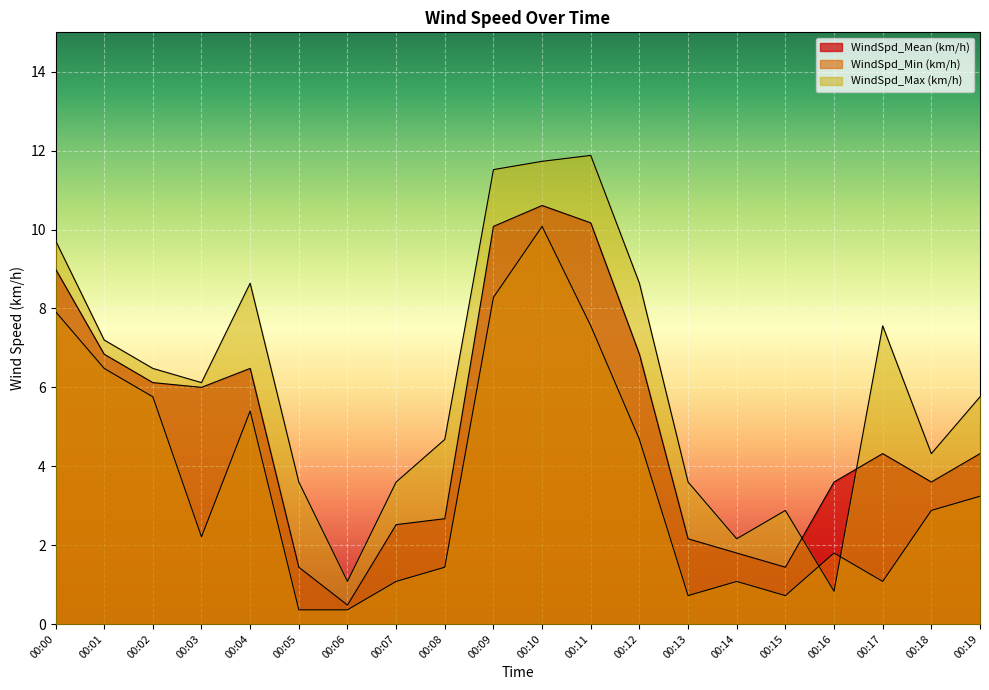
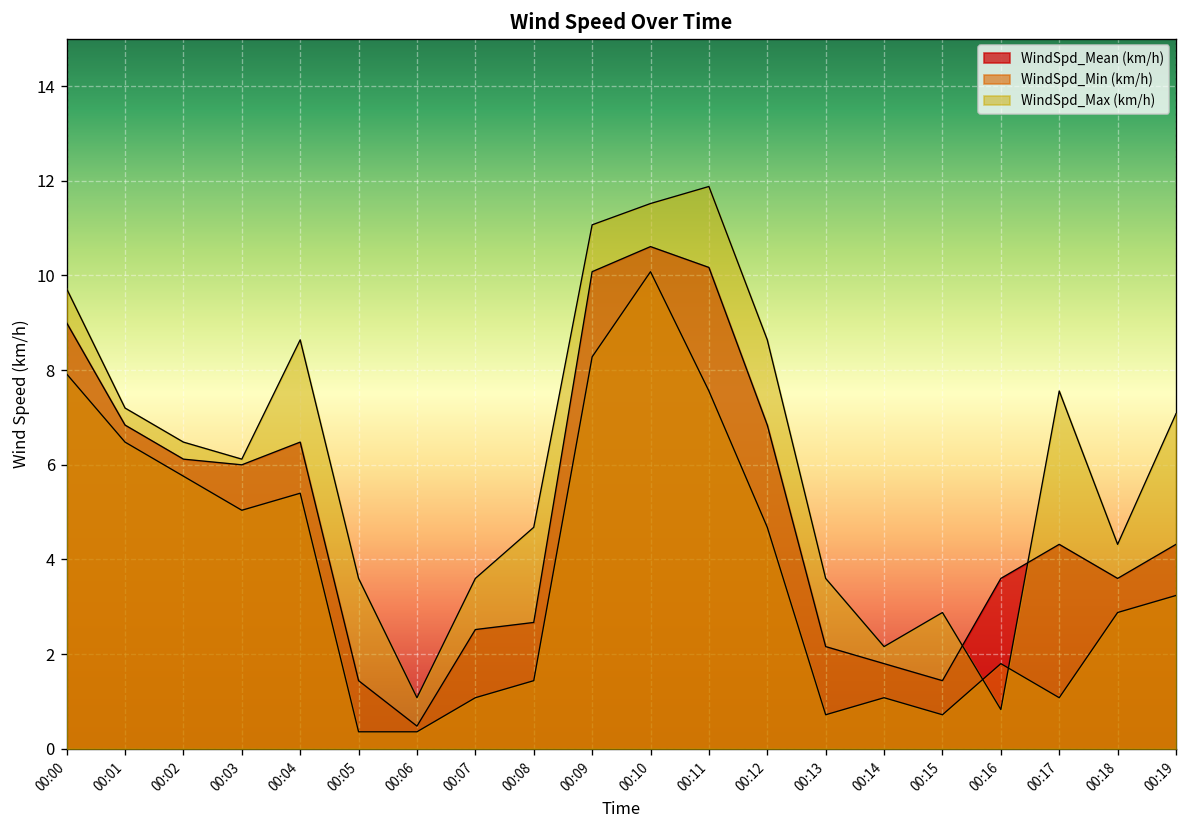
WindSpd_Min (km/h), 00:03: 2.2 -> 5.0
WindSpd_Max (km/h), 00:09: 11.5 -> 11.1
WindSpd_Max (km/h), 00:10: 11.7 -> 11.5
WindSpd_Max (km/h), 00:19: 5.8 -> 7.1
